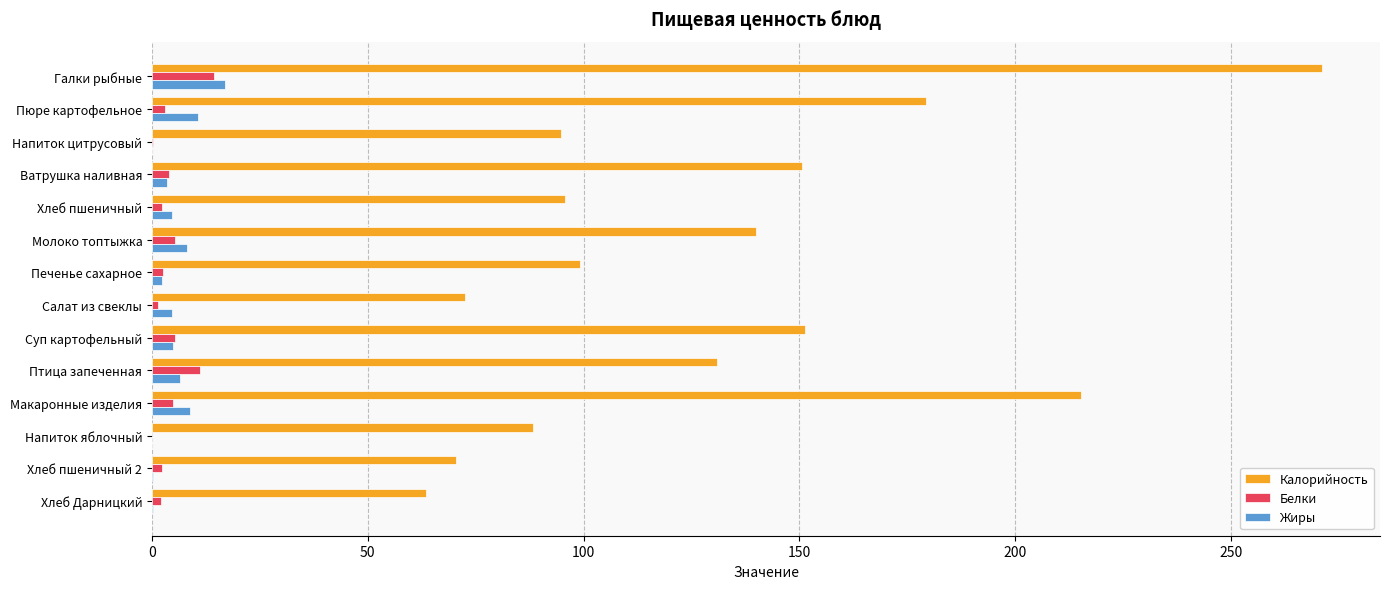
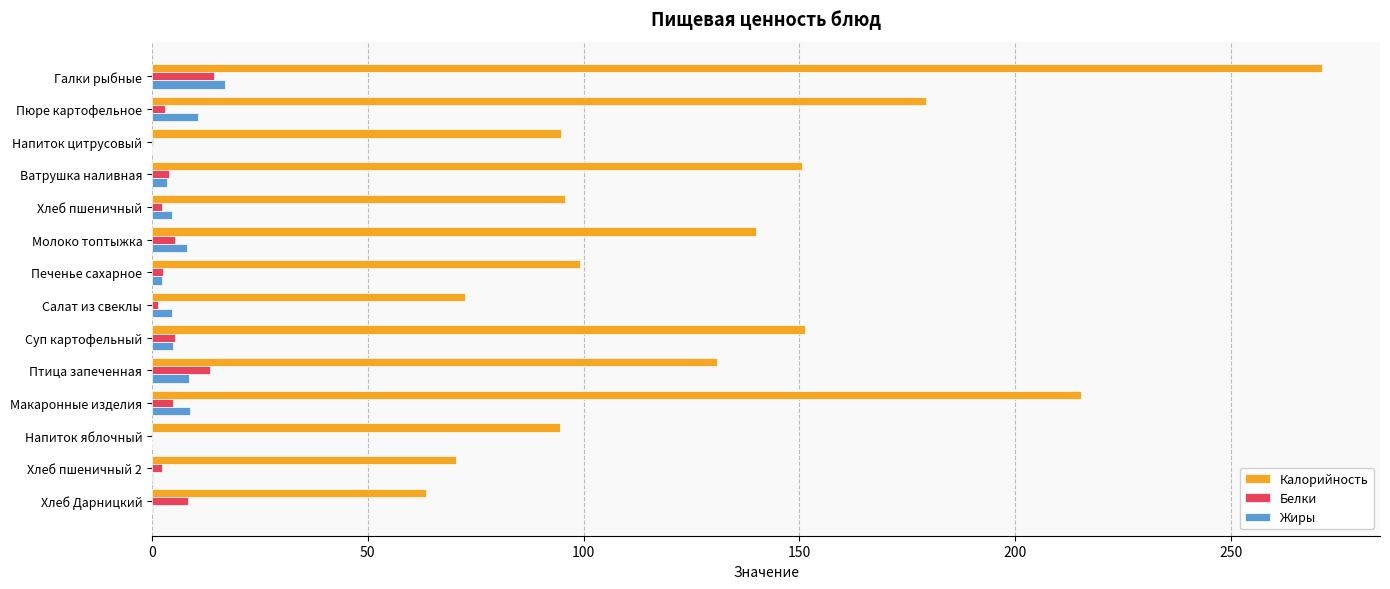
Белки, Птица запеченная: 11 -> 13
Жиры, Птица запеченная: 6 -> 9
Калорийность, Напиток яблочный: 88 -> 95
Белки, Хлеб Дарницкий: 2 -> 8
